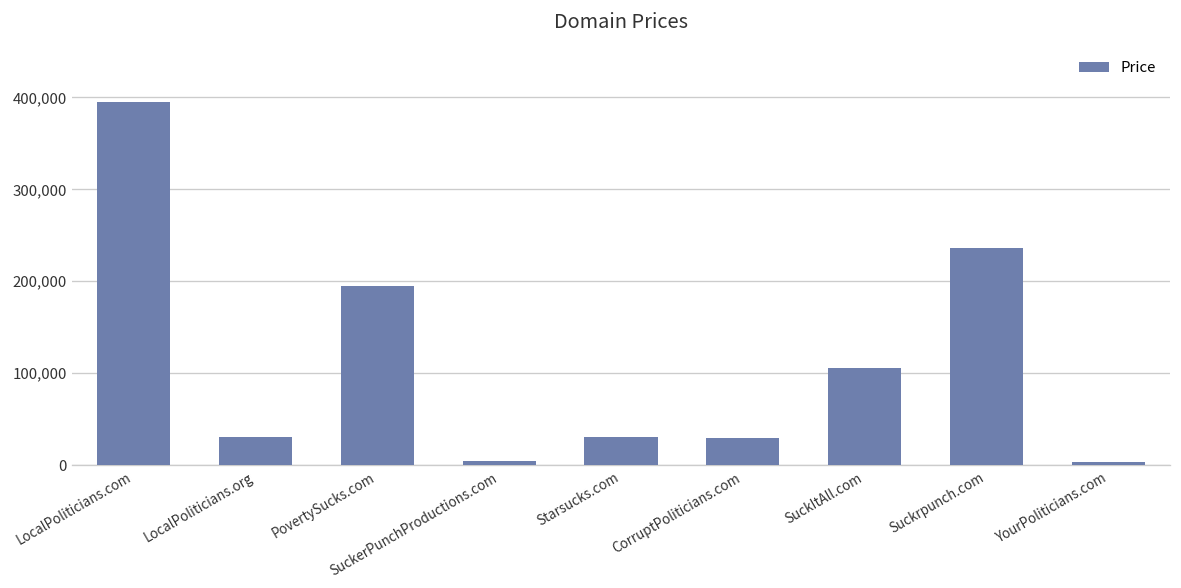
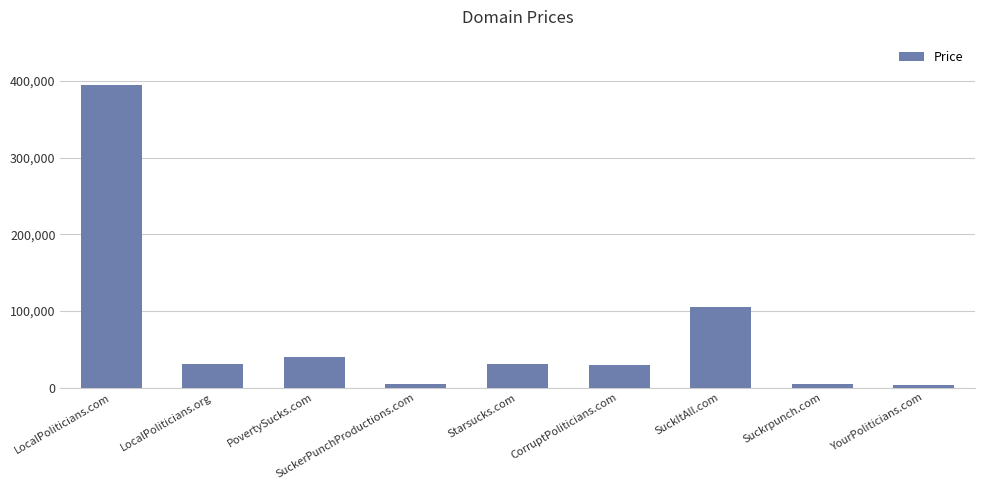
PovertySucks.com: 190,000 -> 40,000
Suckrpunch.com: 240,000 -> 0
